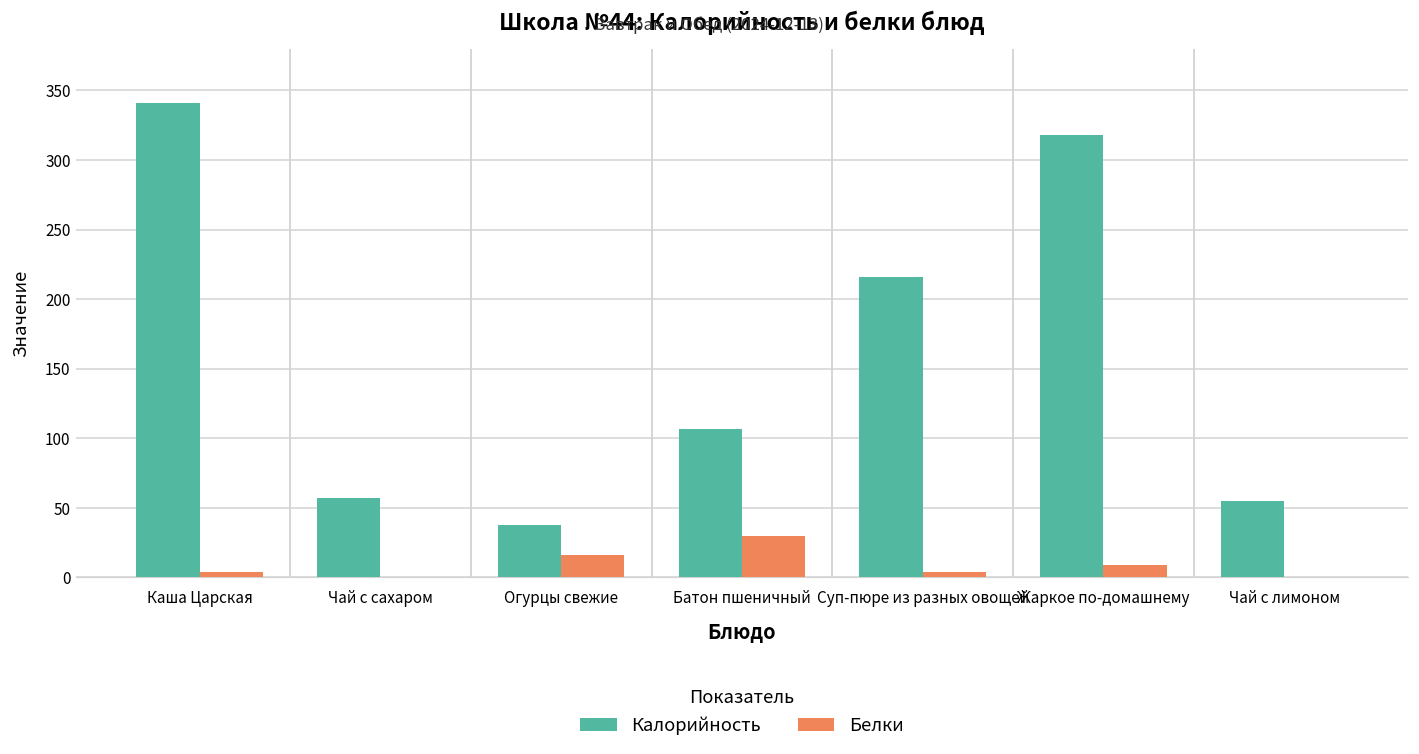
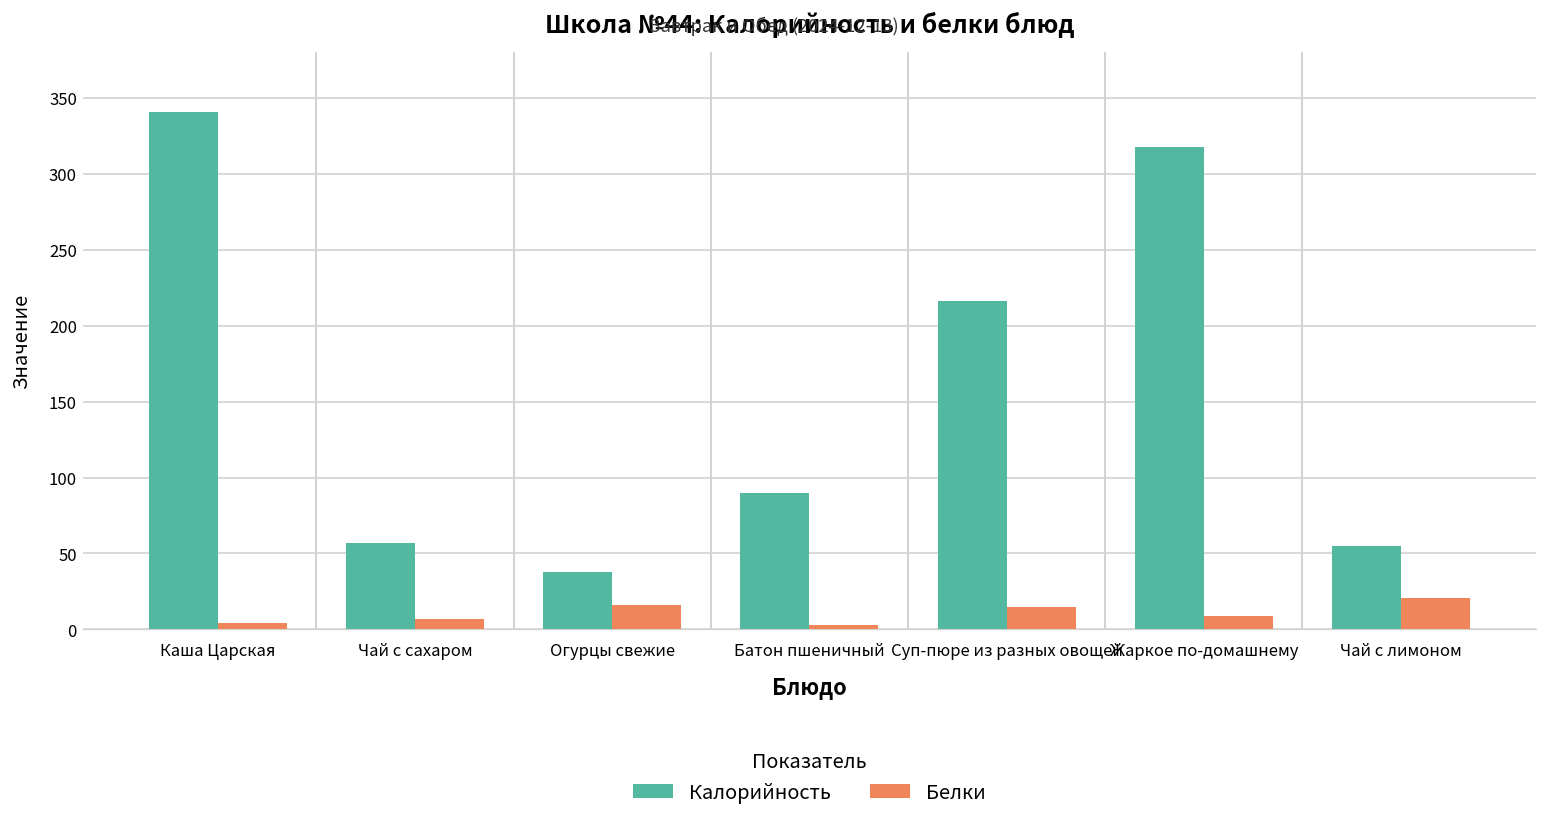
Белки, Чай с сахаром: 0 -> 7
Калорийность, Батон пшеничный: 107 -> 90
Белки, Батон пшеничный: 30 -> 3
Белки, Суп-пюре из разных овощей: 4 -> 15
Белки, Чай с лимоном: 0 -> 21
